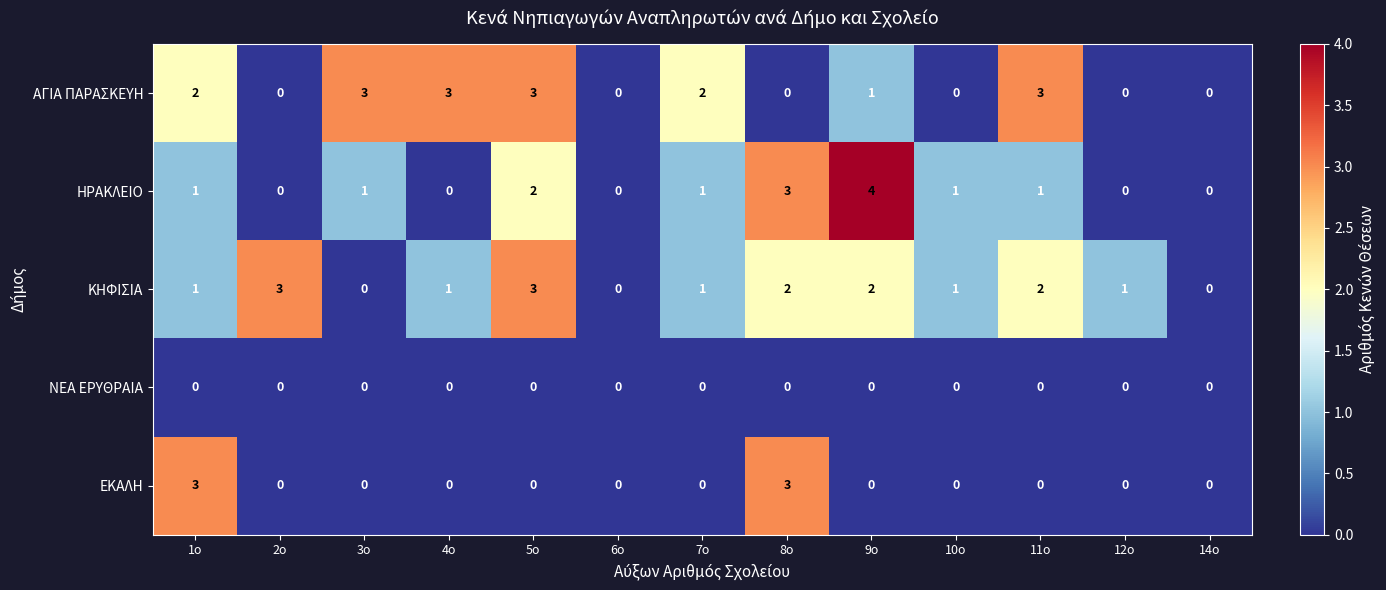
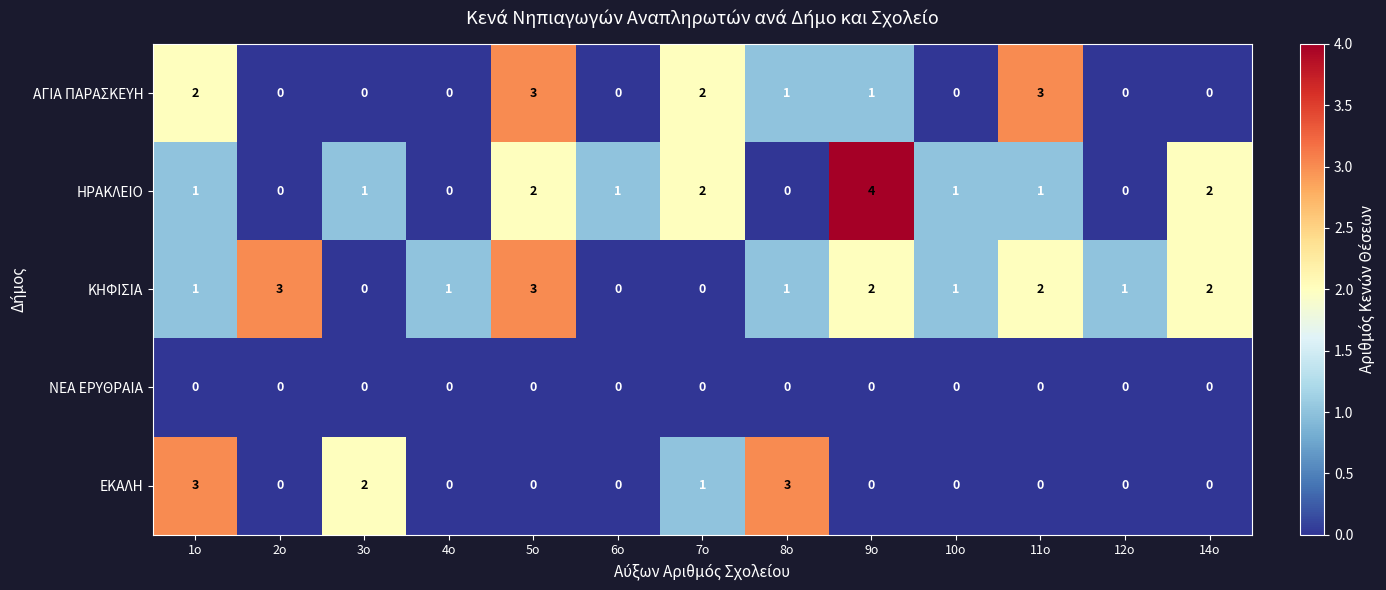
ΑΓΙΑ ΠΑΡΑΣΚΕΥΗ, 3ο: 3 -> 0
ΑΓΙΑ ΠΑΡΑΣΚΕΥΗ, 4ο: 3 -> 0
ΑΓΙΑ ΠΑΡΑΣΚΕΥΗ, 8ο: 0 -> 1
ΗΡΑΚΛΕΙΟ, 6ο: 0 -> 1
ΗΡΑΚΛΕΙΟ, 7ο: 1 -> 2
ΗΡΑΚΛΕΙΟ, 8ο: 3 -> 0
ΗΡΑΚΛΕΙΟ, 14ο: 0 -> 2
ΚΗΦΙΣΙΑ, 7ο: 1 -> 0
ΚΗΦΙΣΙΑ, 8ο: 2 -> 1
ΚΗΦΙΣΙΑ, 14ο: 0 -> 2
ΕΚΑΛΗ, 3ο: 0 -> 2
ΕΚΑΛΗ, 7ο: 0 -> 1
